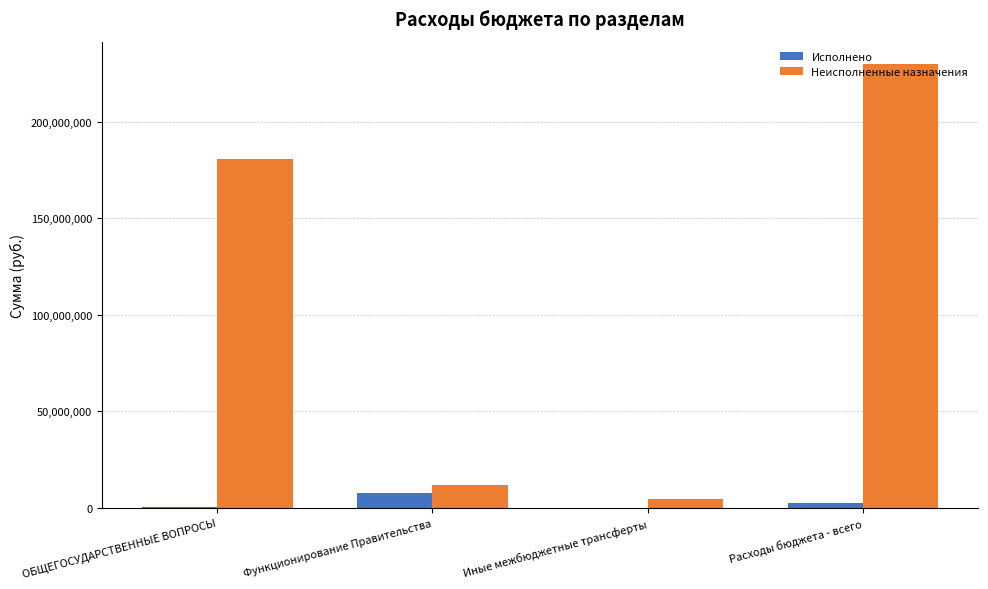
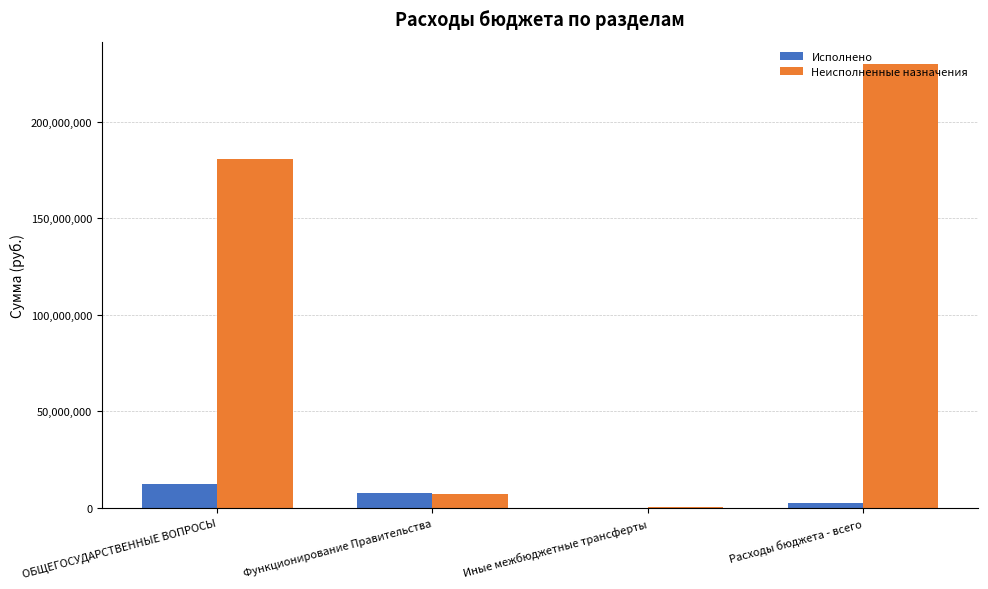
Исполнено, ОБЩЕГОСУДАРСТВЕННЫЕ ВОПРОСЫ: 1,000,000 -> 13,000,000
Неисполненные назначения, Функционирование Правительства: 12,000,000 -> 7,000,000
Неисполненные назначения, Иные межбюджетные трансферты: 5,000,000 -> 0
